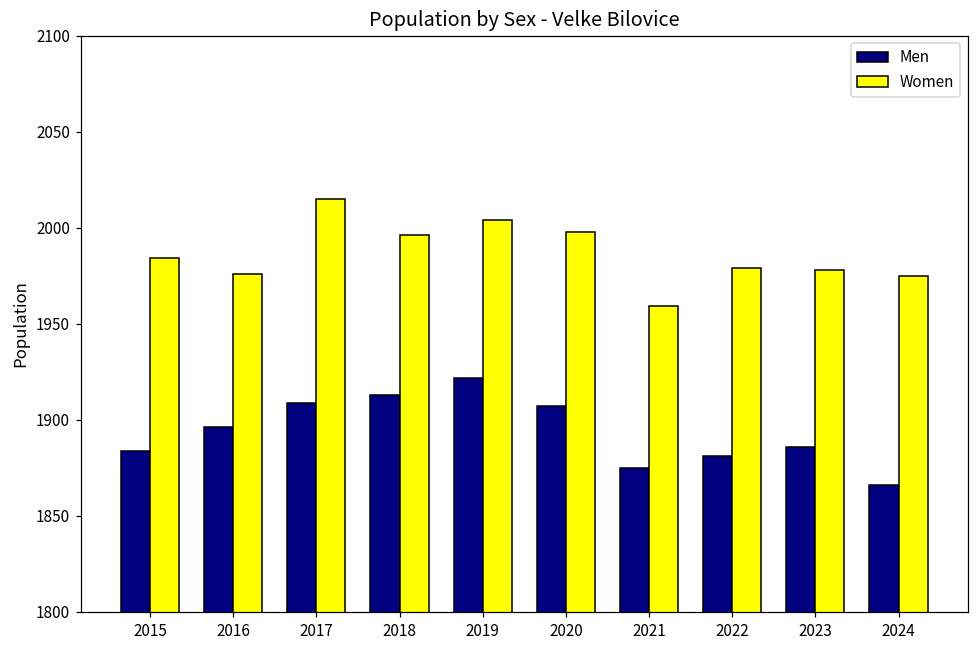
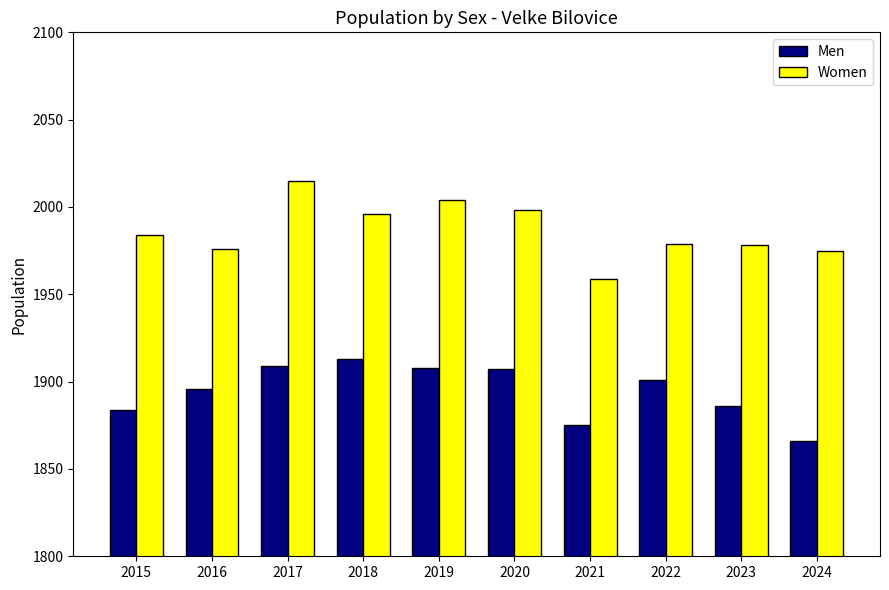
Men, 2019: 1922 -> 1908
Men, 2022: 1881 -> 1901
